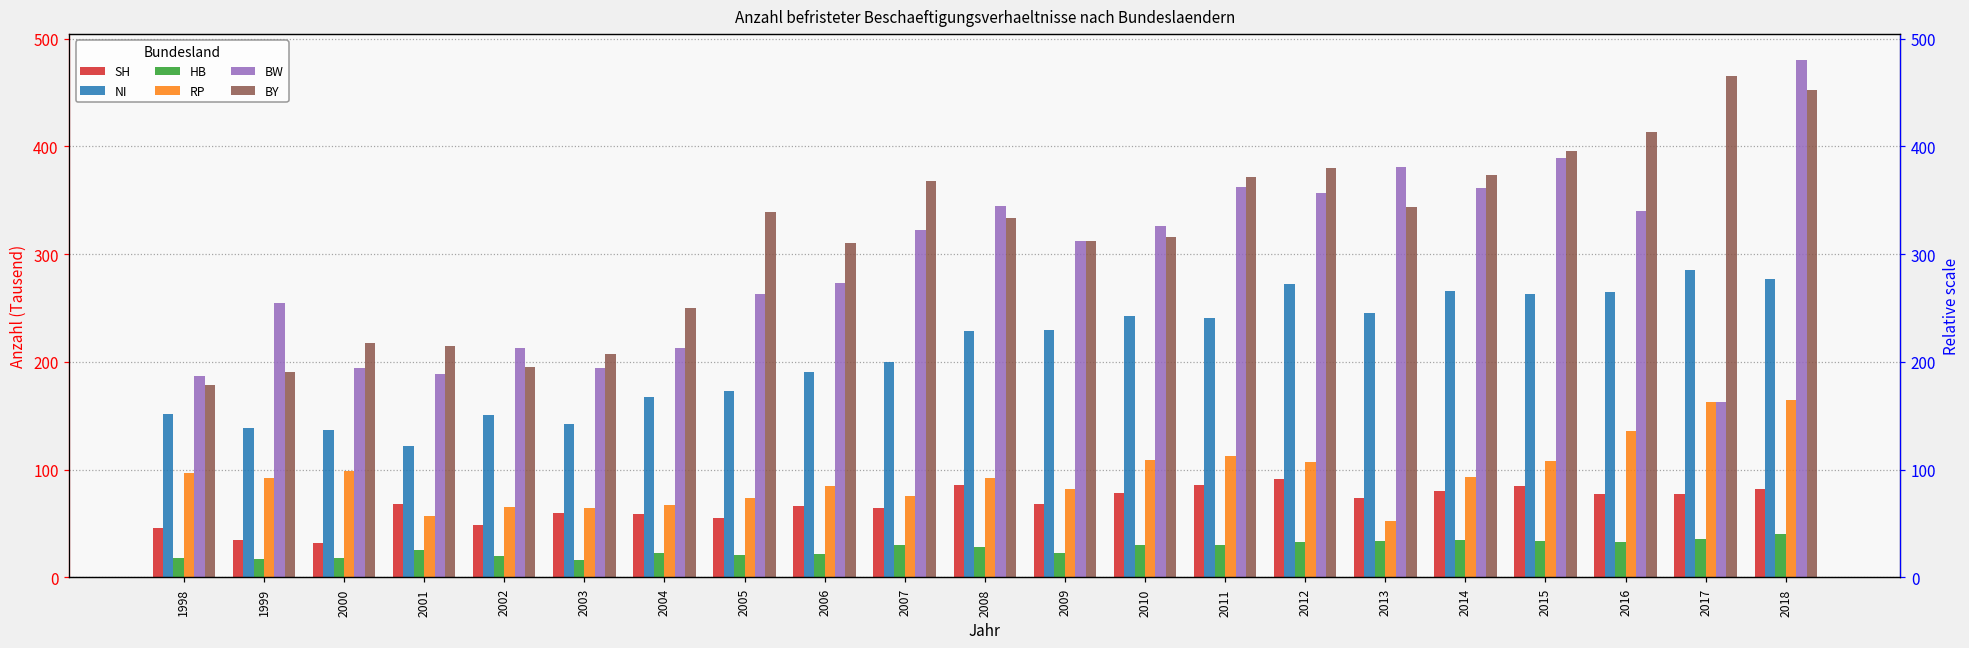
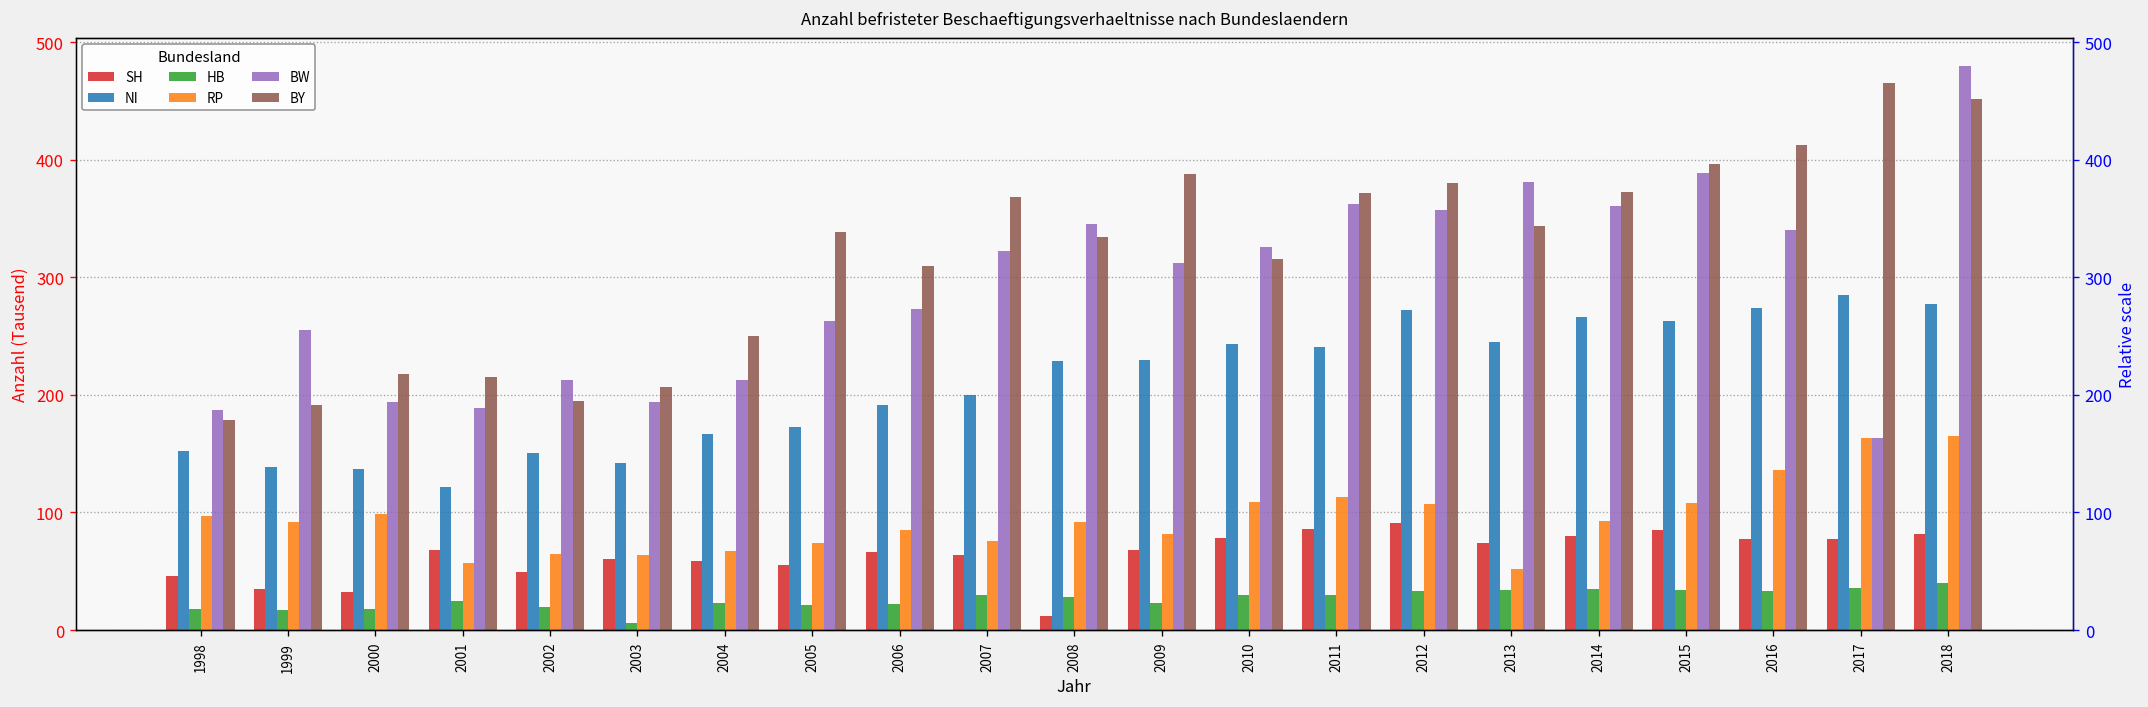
HB, 2003: 20 -> 10
SH, 2008: 90 -> 10
BY, 2009: 310 -> 390
NI, 2016: 265 -> 274
